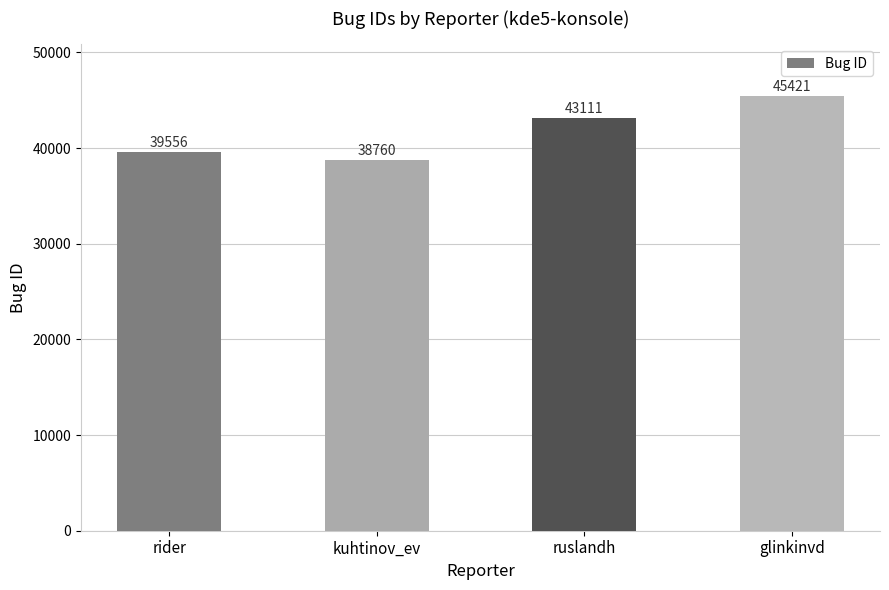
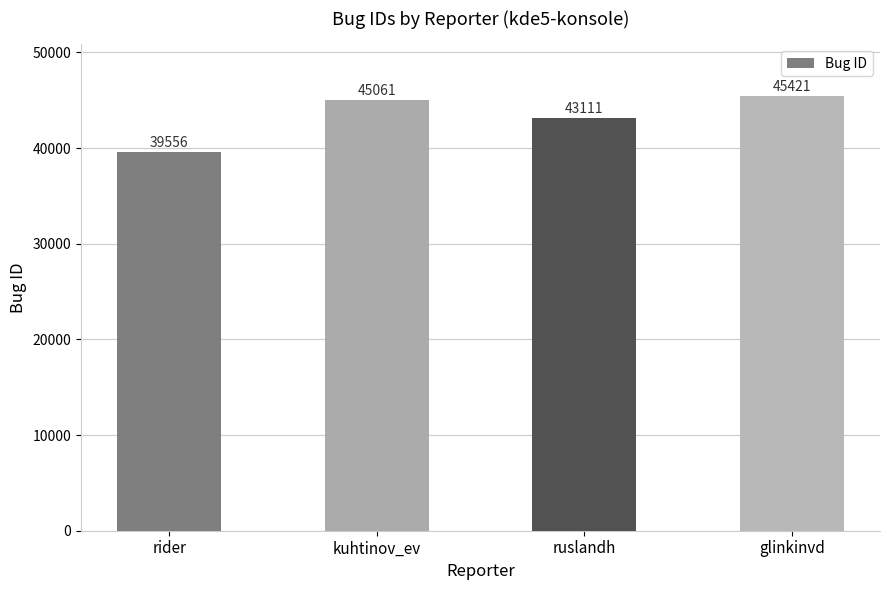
kuhtinov_ev: 38760 -> 45061
